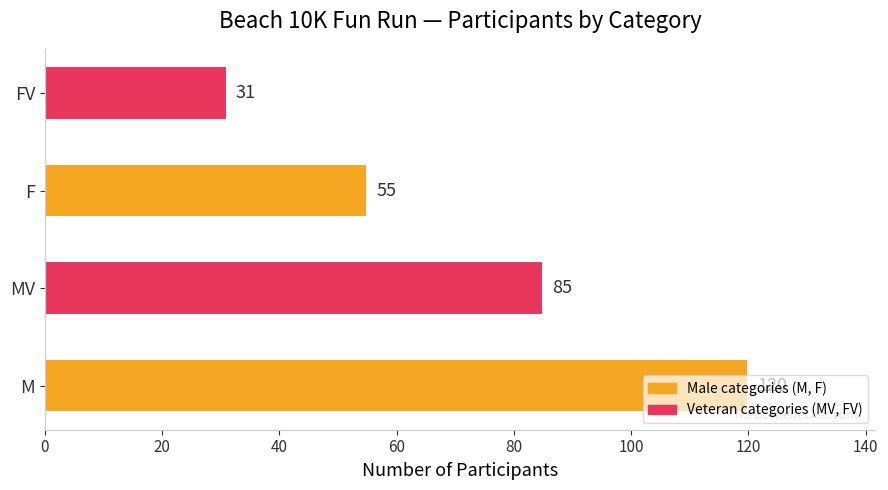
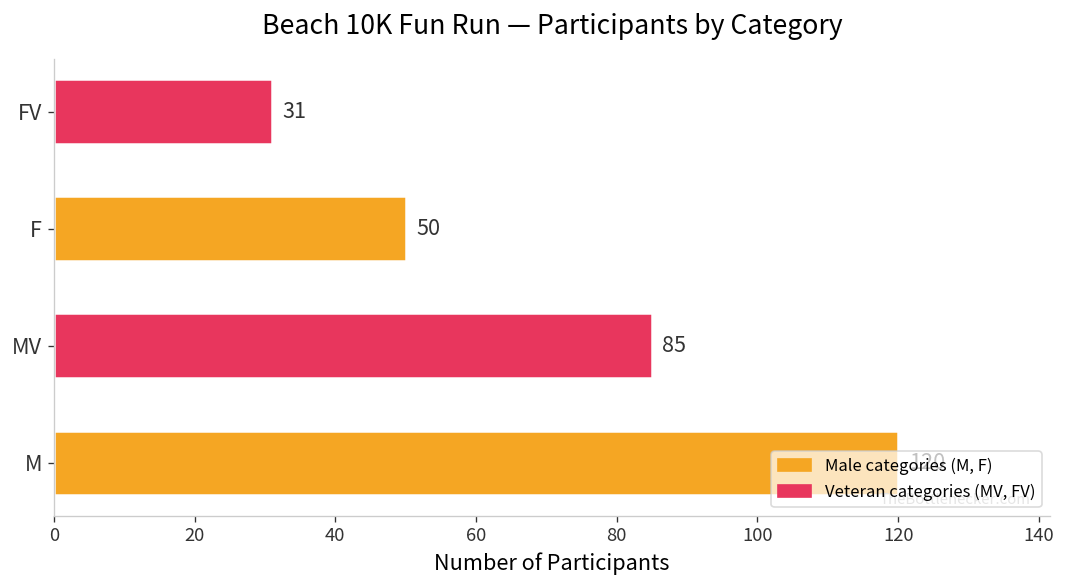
F: 55 -> 50
